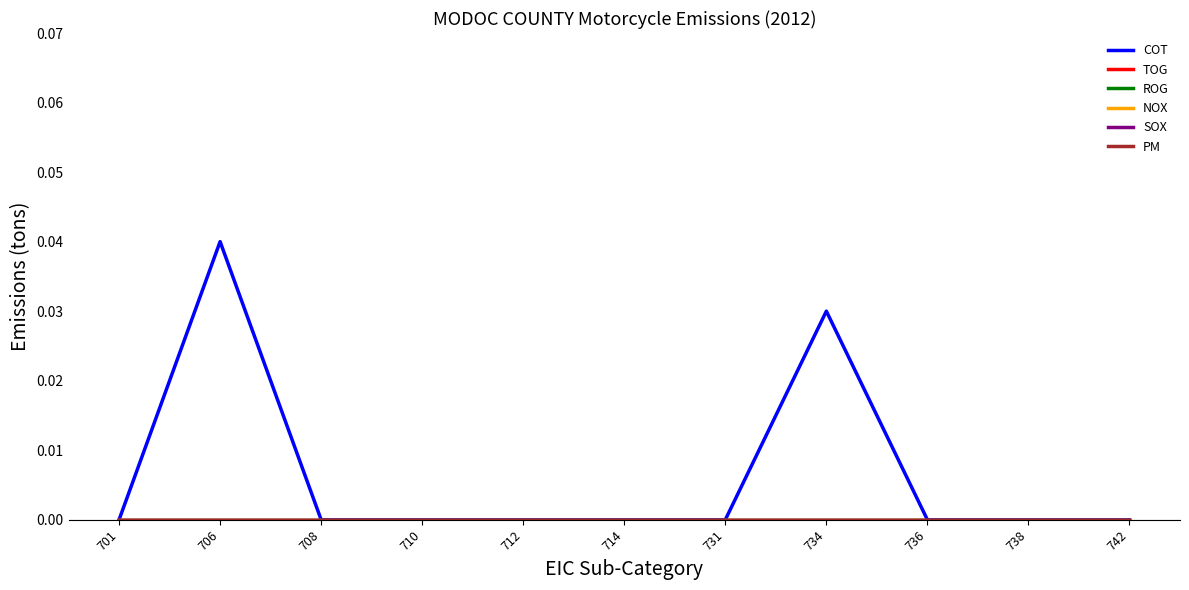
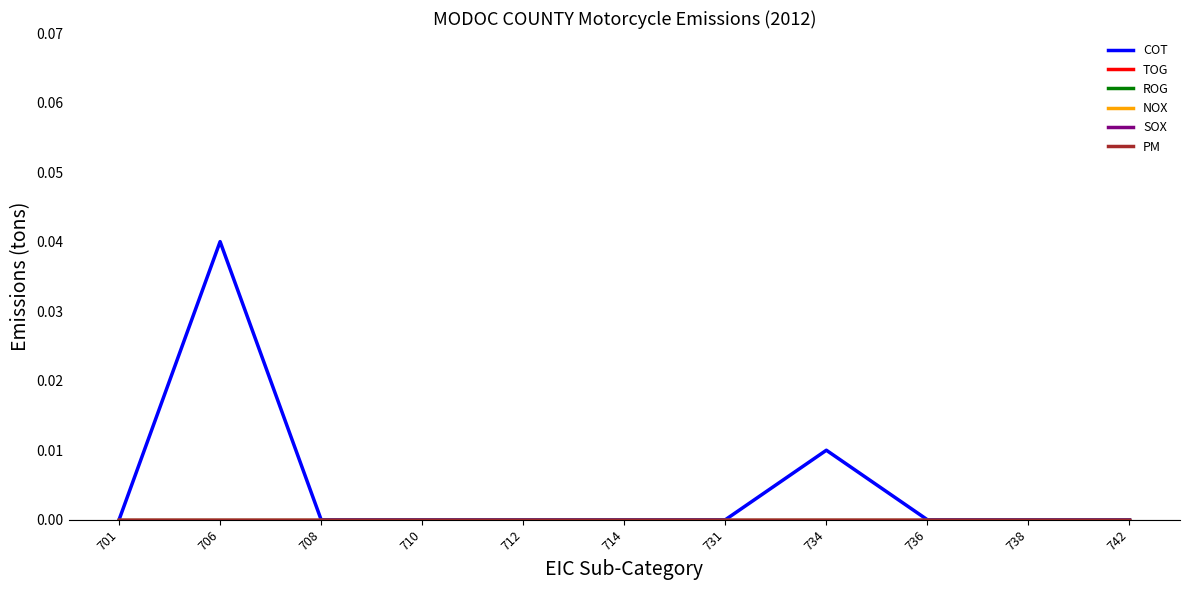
COT, 734: 0.03 -> 0.01
